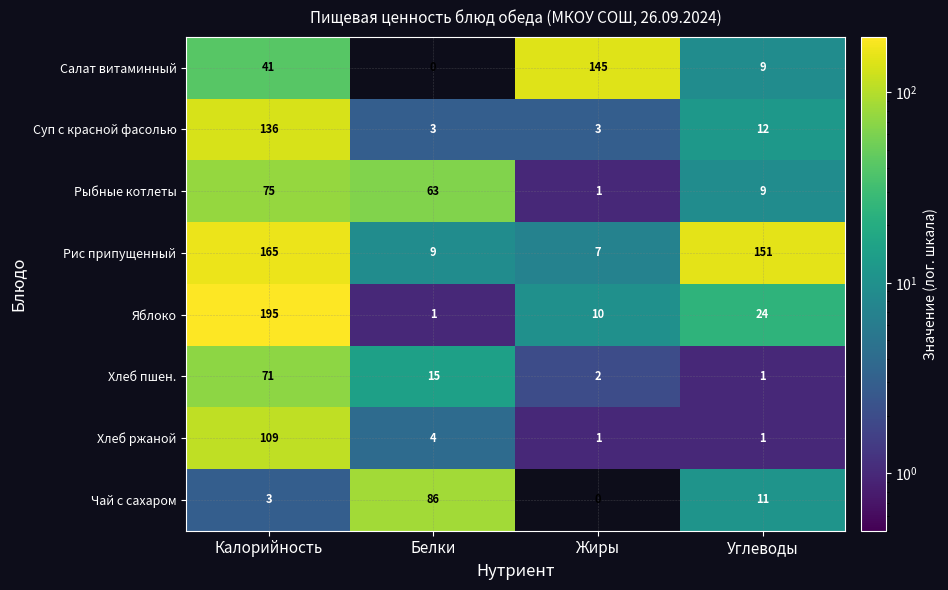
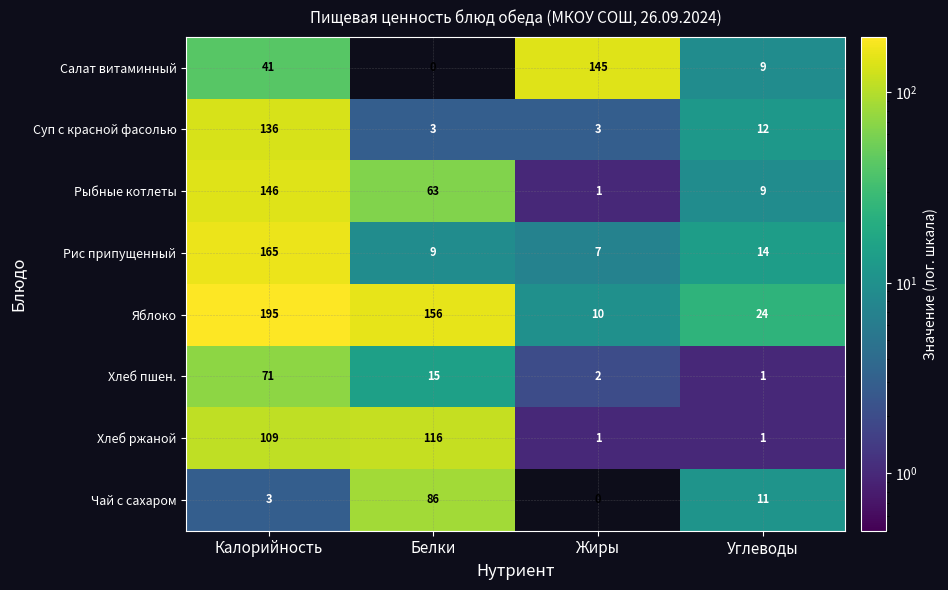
Рыбные котлеты, Калорийность: 75 -> 146
Рис припущенный, Углеводы: 151 -> 14
Яблоко, Белки: 1 -> 156
Хлеб ржаной, Белки: 4 -> 116
